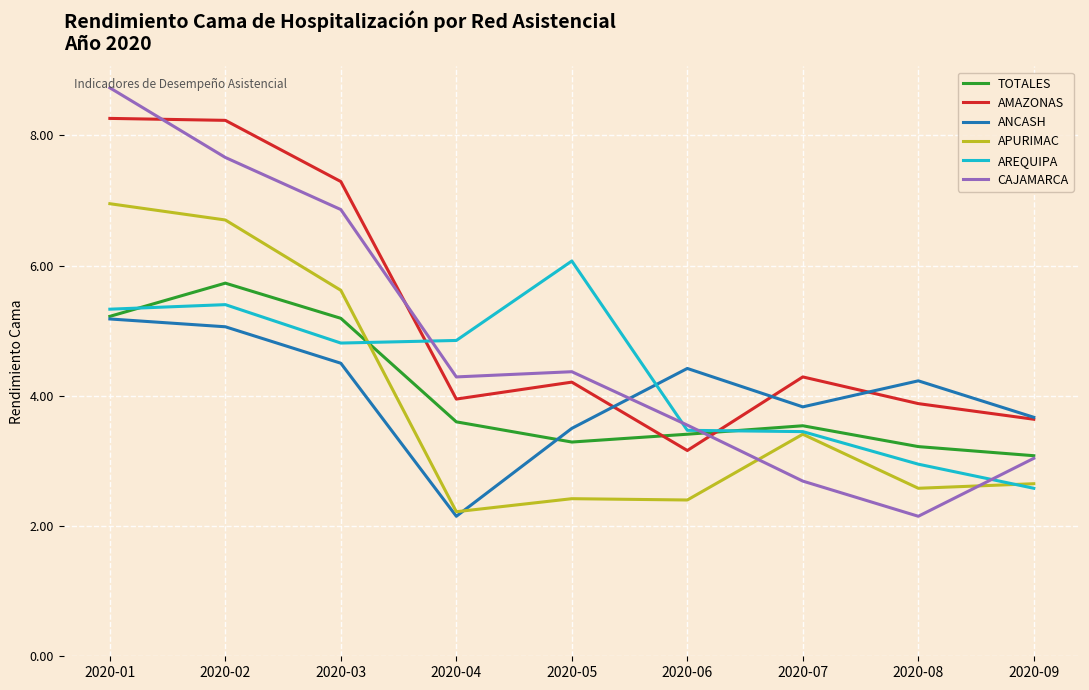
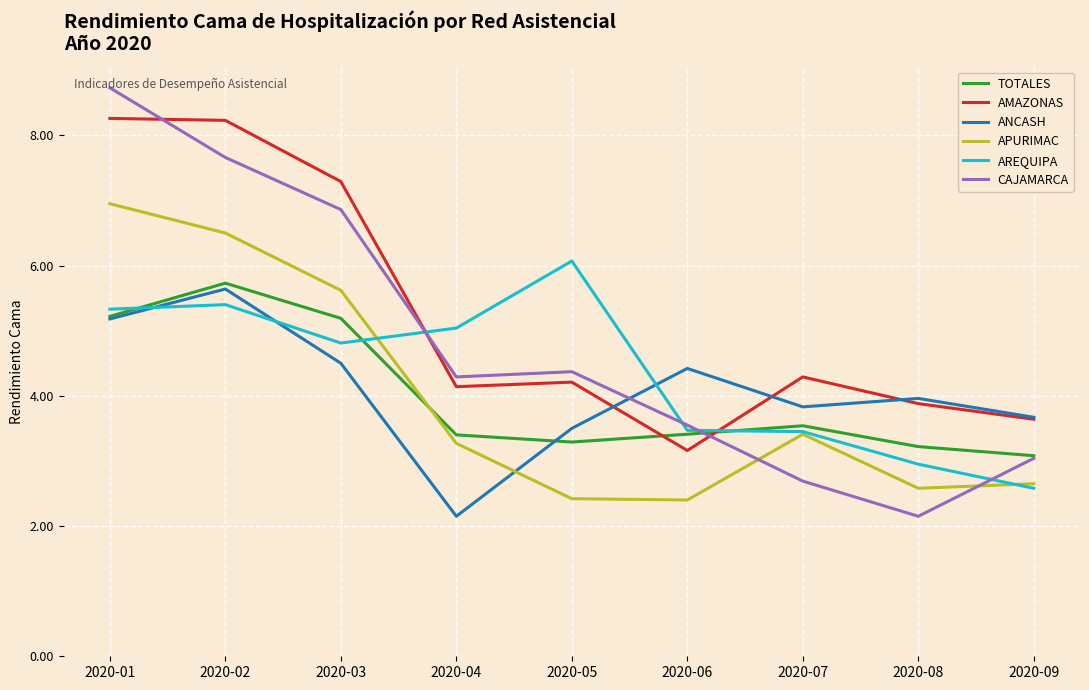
ANCASH, 2020-02: 5.1 -> 5.6
APURIMAC, 2020-02: 6.7 -> 6.5
TOTALES, 2020-04: 3.6 -> 3.4
AMAZONAS, 2020-04: 4.0 -> 4.1
APURIMAC, 2020-04: 2.2 -> 3.3
AREQUIPA, 2020-04: 4.9 -> 5.0
ANCASH, 2020-08: 4.2 -> 4.0
